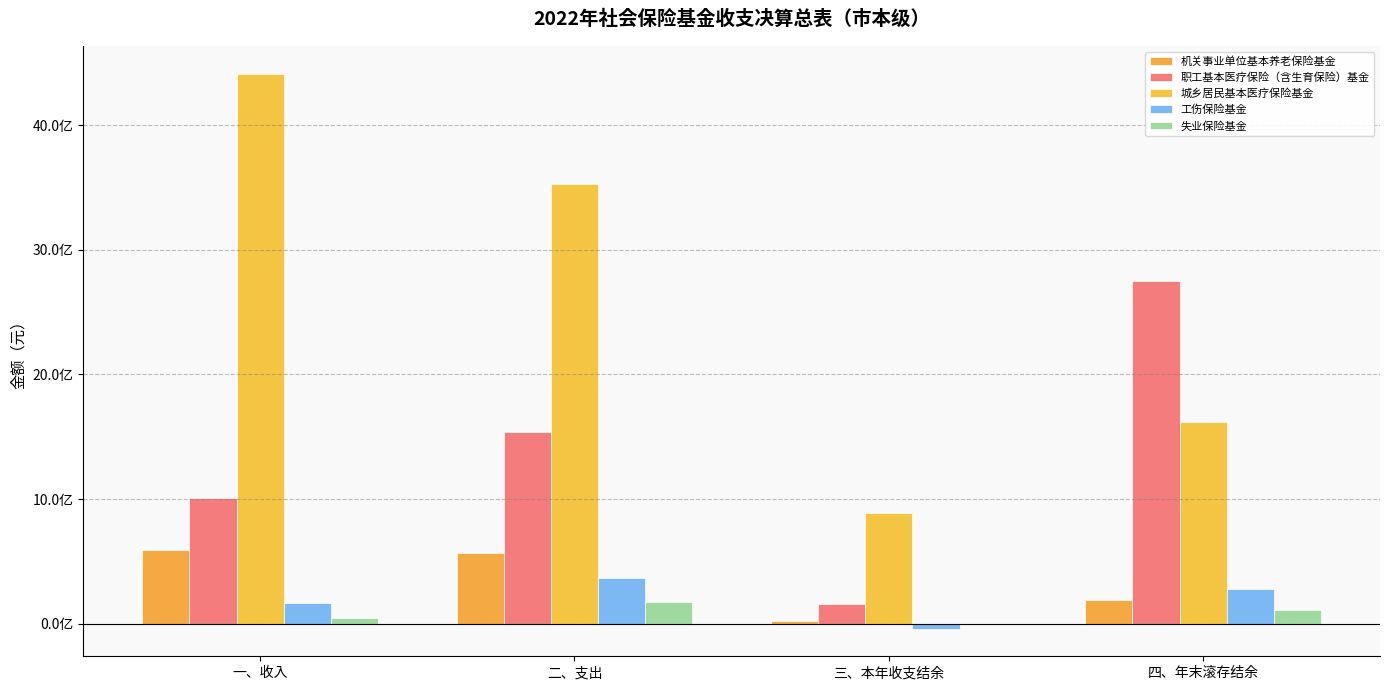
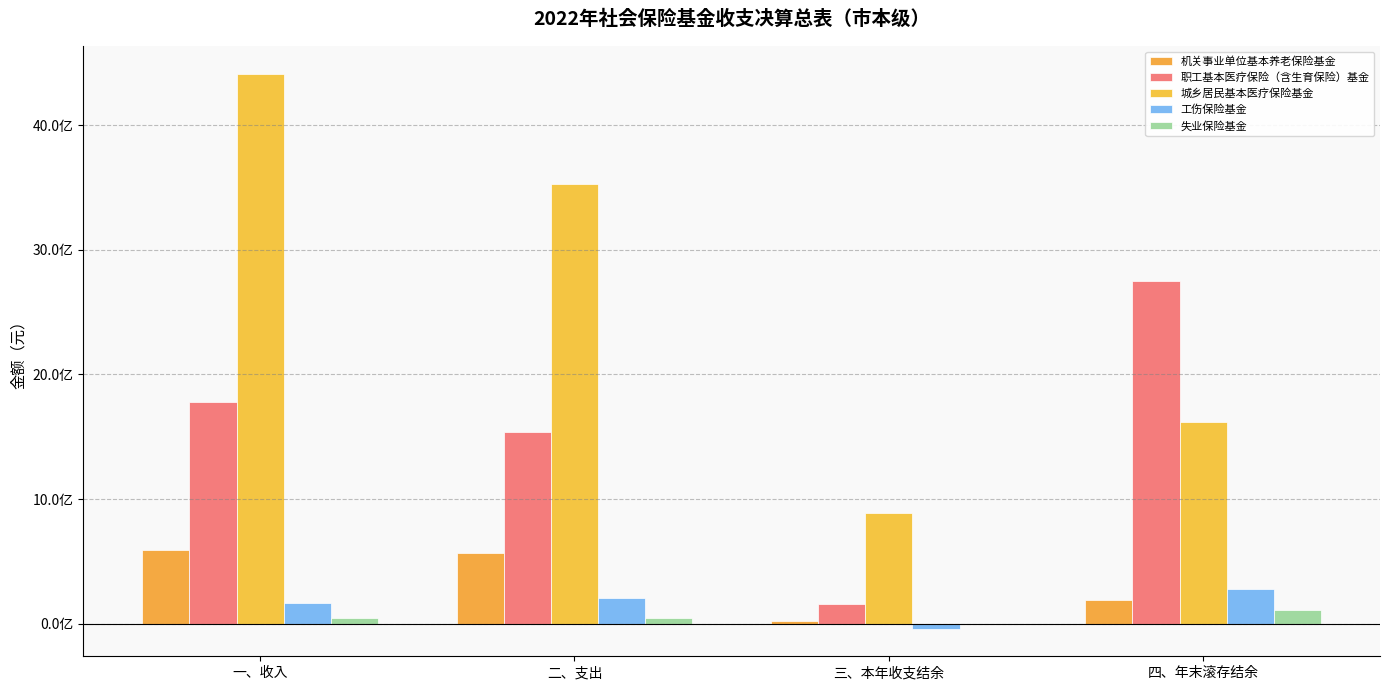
职工基本医疗保险（含生育保险）基金, 一、收入: 10.1亿 -> 17.8亿
工伤保险基金, 二、支出: 3.7亿 -> 2.1亿
失业保险基金, 二、支出: 1.7亿 -> 0.4亿
